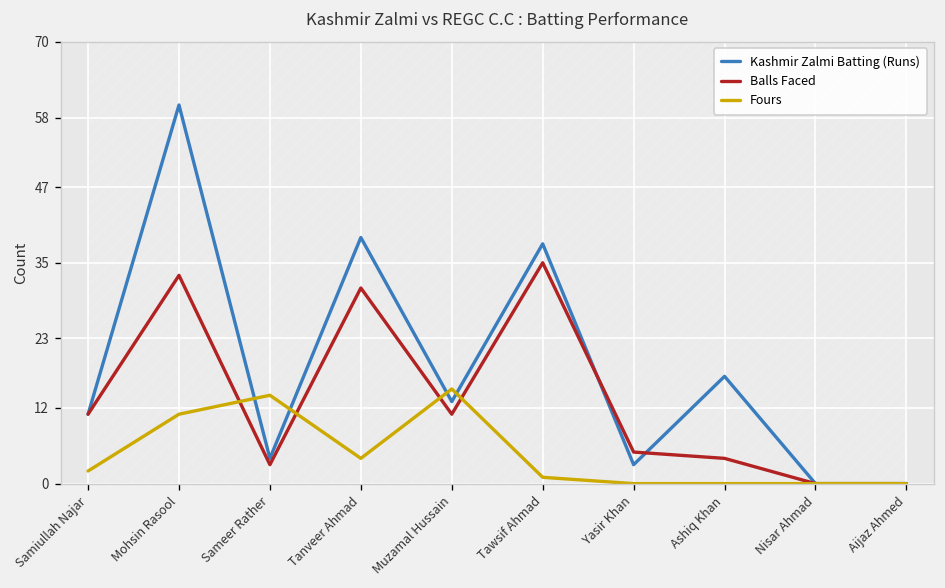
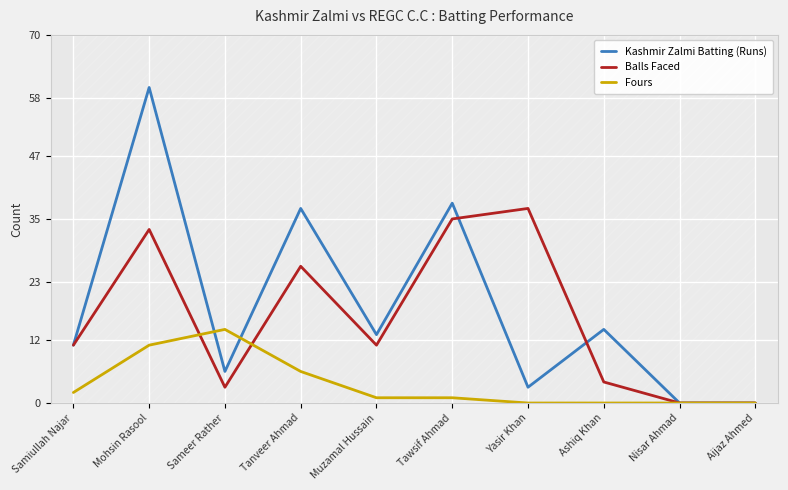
Kashmir Zalmi Batting (Runs), Sameer Rather: 4 -> 6
Kashmir Zalmi Batting (Runs), Tanveer Ahmad: 39 -> 37
Balls Faced, Tanveer Ahmad: 31 -> 26
Fours, Tanveer Ahmad: 4 -> 6
Fours, Muzamal Hussain: 15 -> 1
Balls Faced, Yasir Khan: 5 -> 37
Kashmir Zalmi Batting (Runs), Ashiq Khan: 17 -> 14
